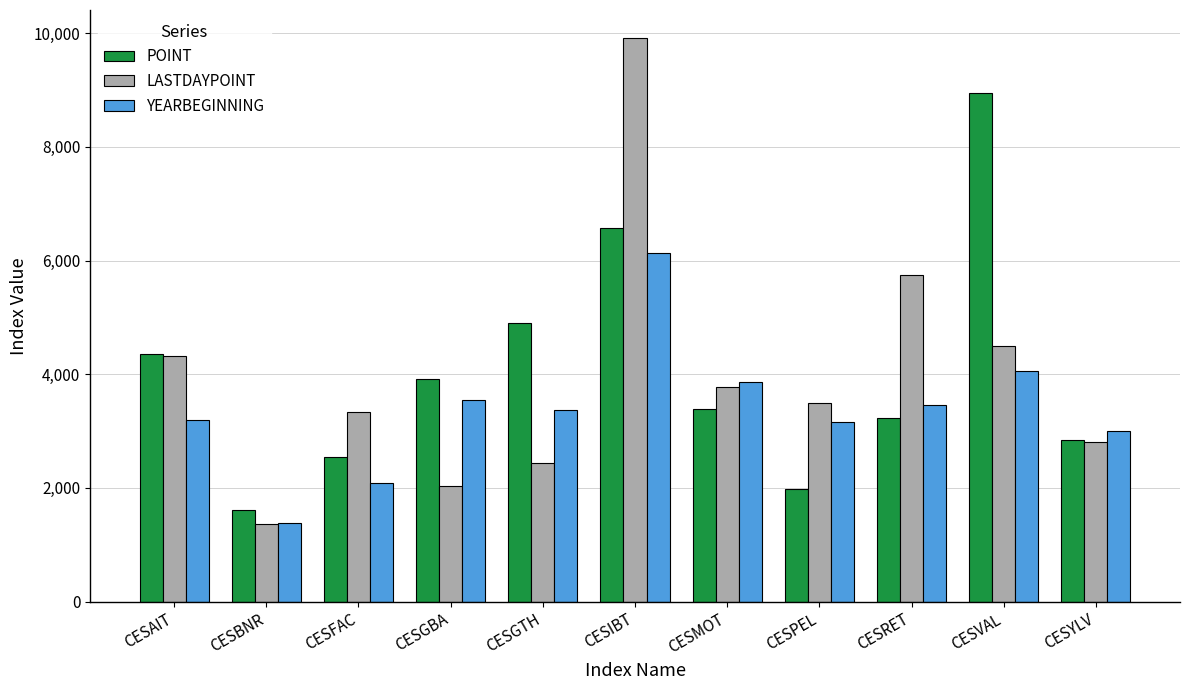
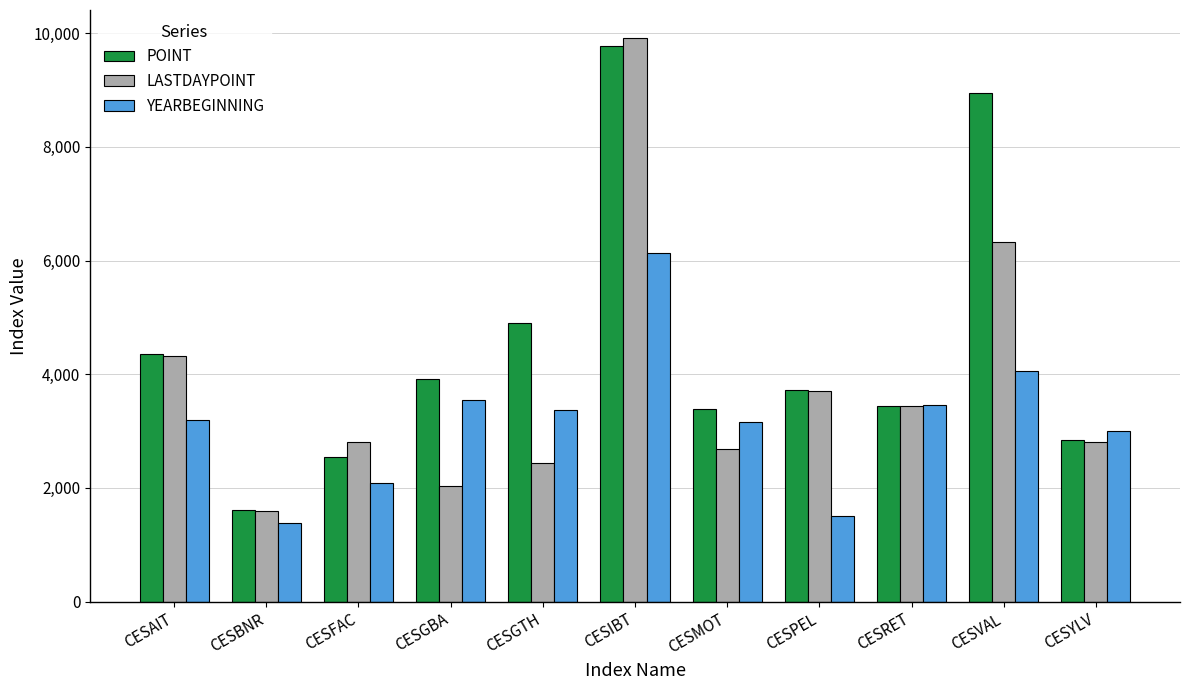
LASTDAYPOINT, CESBNR: 1,400 -> 1,600
LASTDAYPOINT, CESFAC: 3,300 -> 2,800
POINT, CESIBT: 6,600 -> 9,800
LASTDAYPOINT, CESMOT: 3,800 -> 2,700
YEARBEGINNING, CESMOT: 3,900 -> 3,200
POINT, CESPEL: 2,000 -> 3,700
LASTDAYPOINT, CESPEL: 3,500 -> 3,700
YEARBEGINNING, CESPEL: 3,200 -> 1,500
POINT, CESRET: 3,200 -> 3,400
LASTDAYPOINT, CESRET: 5,700 -> 3,400
LASTDAYPOINT, CESVAL: 4,500 -> 6,300
